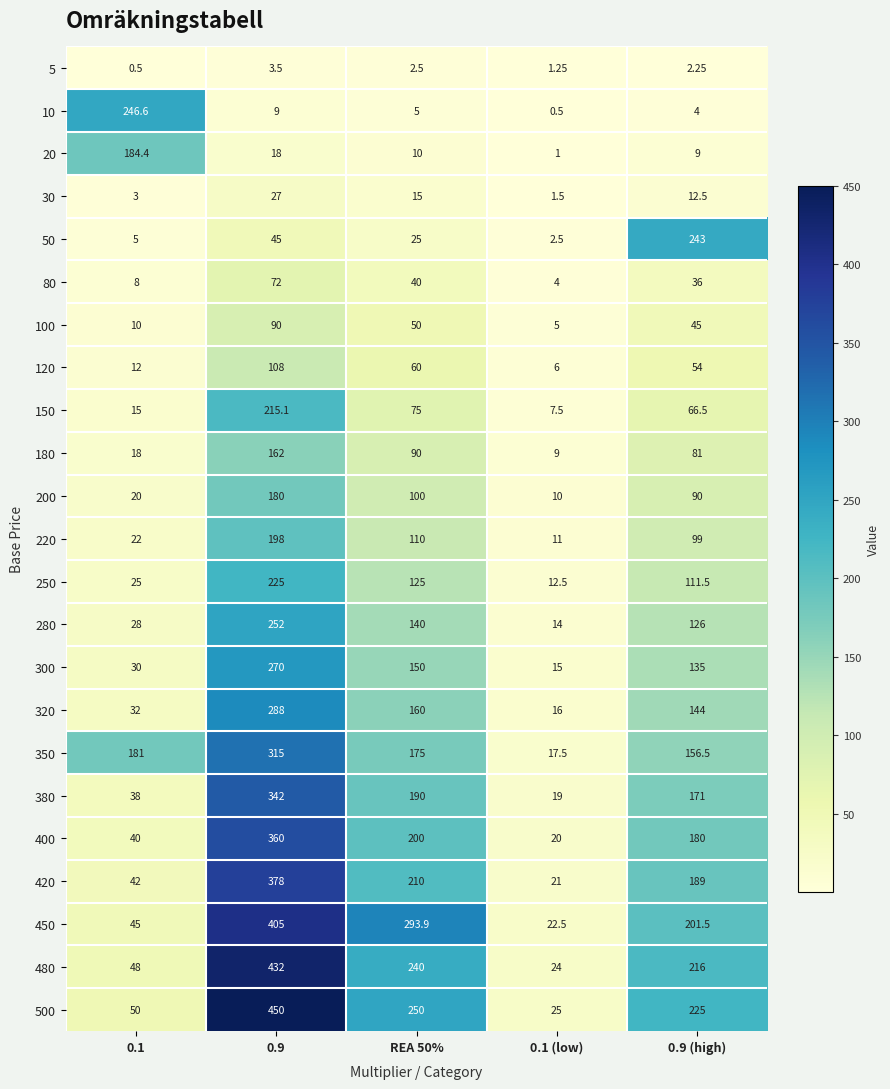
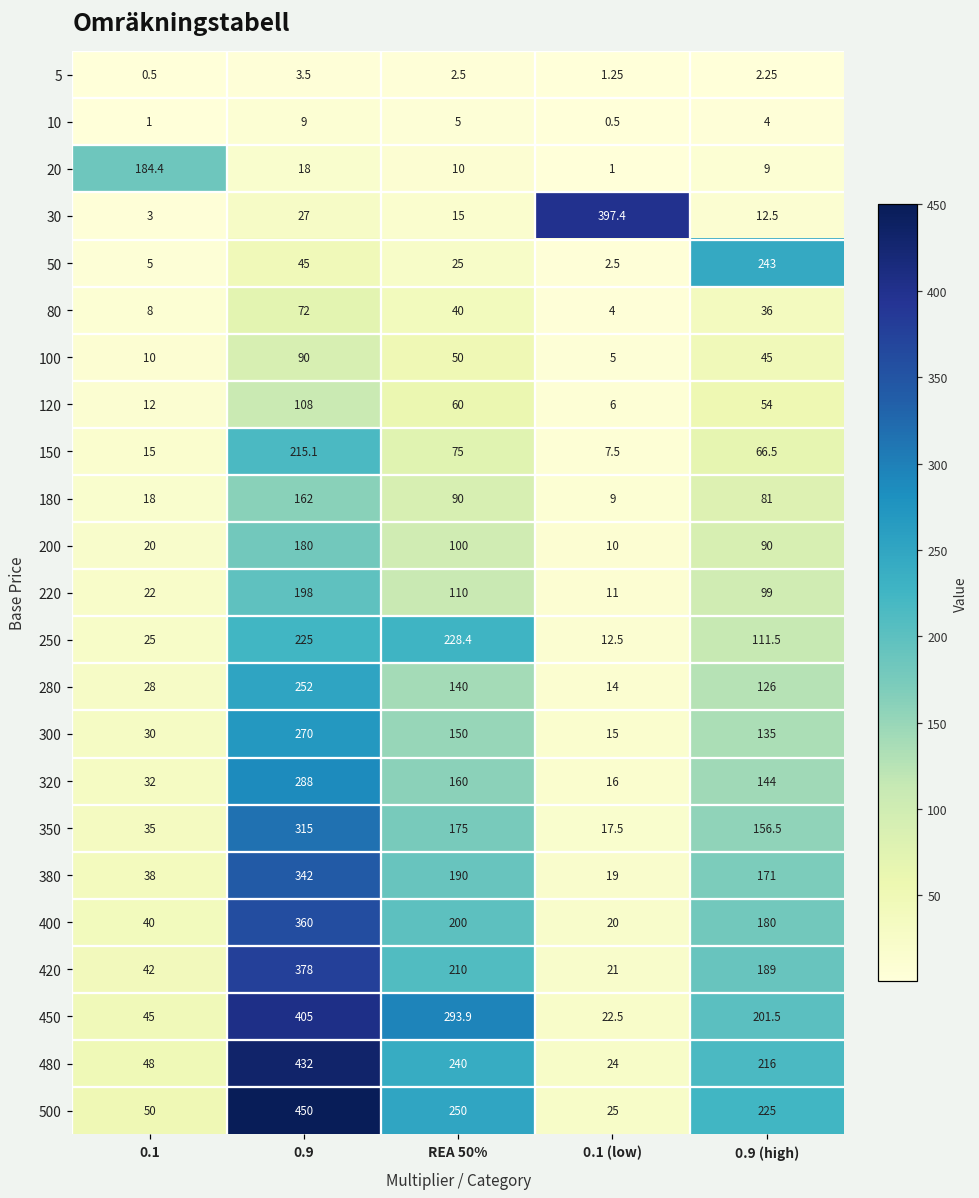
10, 0.1: 246.6 -> 1
30, 0.1 (low): 1.5 -> 397.4
250, REA 50%: 125 -> 228.4
350, 0.1: 181 -> 35
